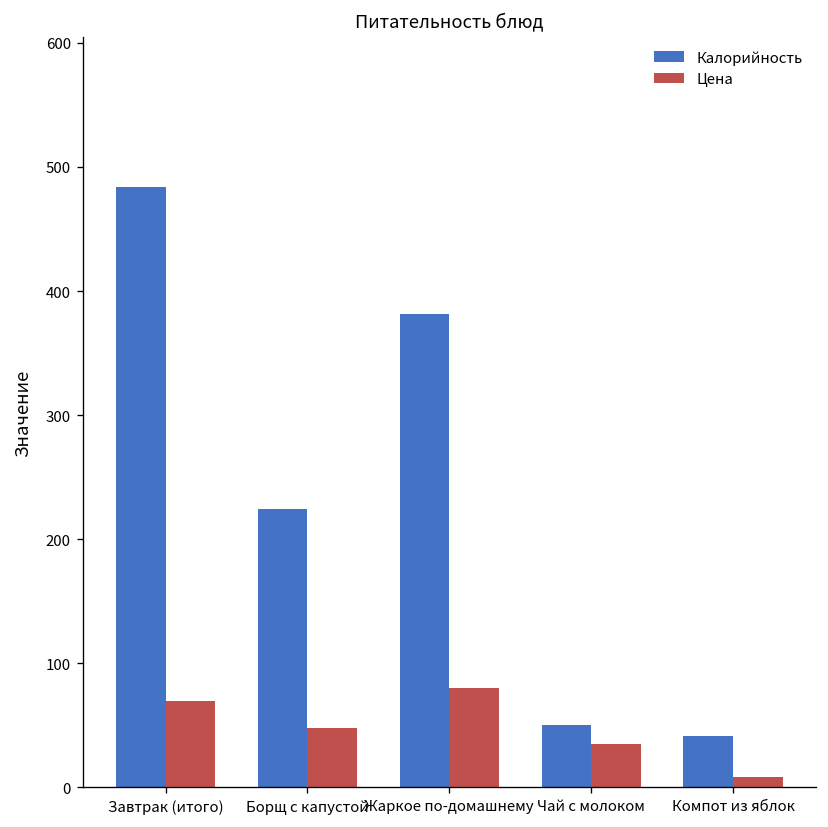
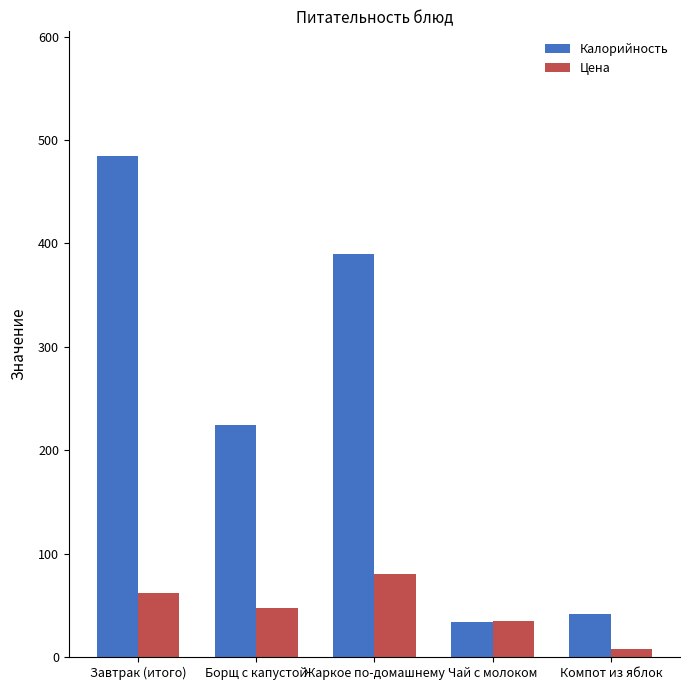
Цена, Завтрак (итого): 70 -> 62
Калорийность, Жаркое по-домашнему: 382 -> 390
Калорийность, Чай с молоком: 50 -> 34
